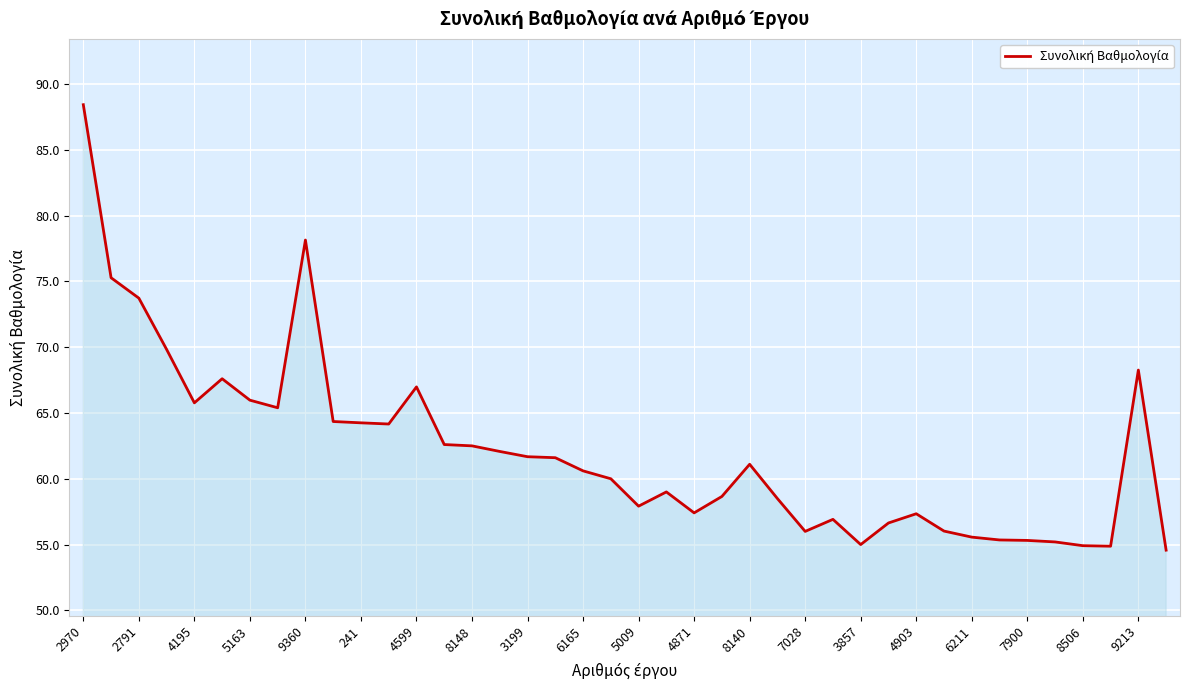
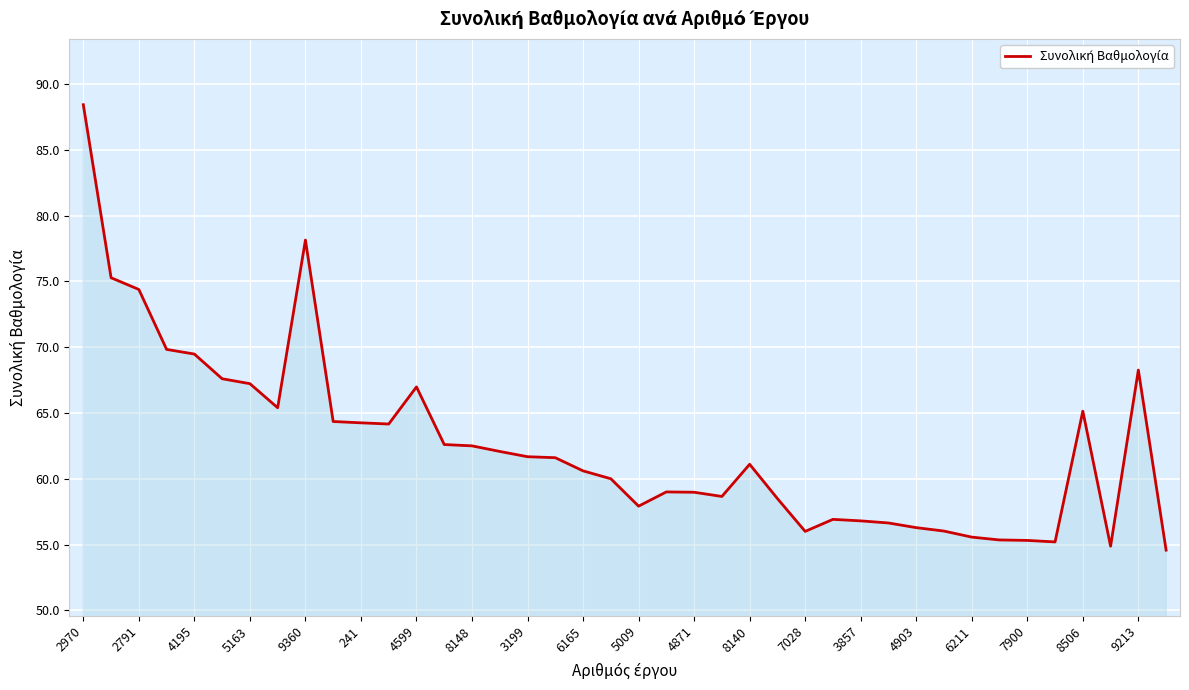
2791: 73.7 -> 74.4
4195: 65.8 -> 69.5
5163: 66.0 -> 67.2
4871: 57.4 -> 59.0
3857: 55.0 -> 56.8
4903: 57.3 -> 56.3
8506: 54.9 -> 65.1
